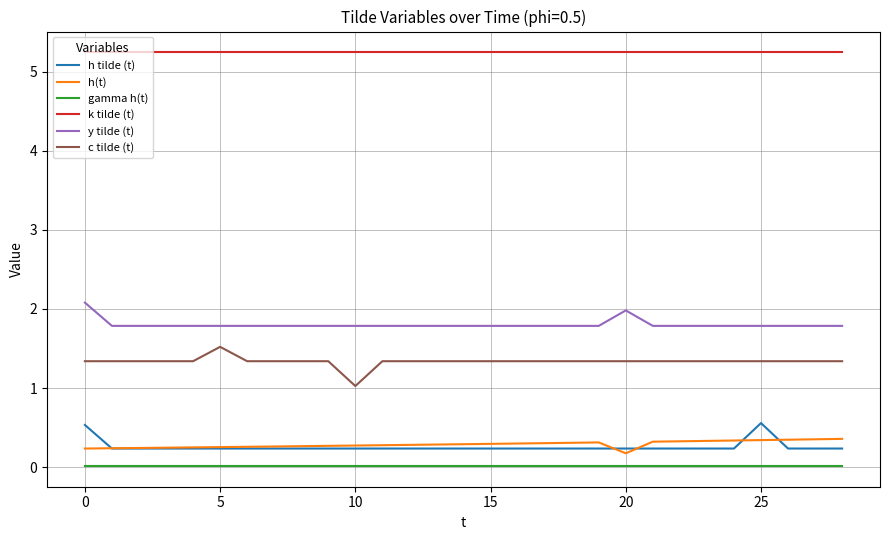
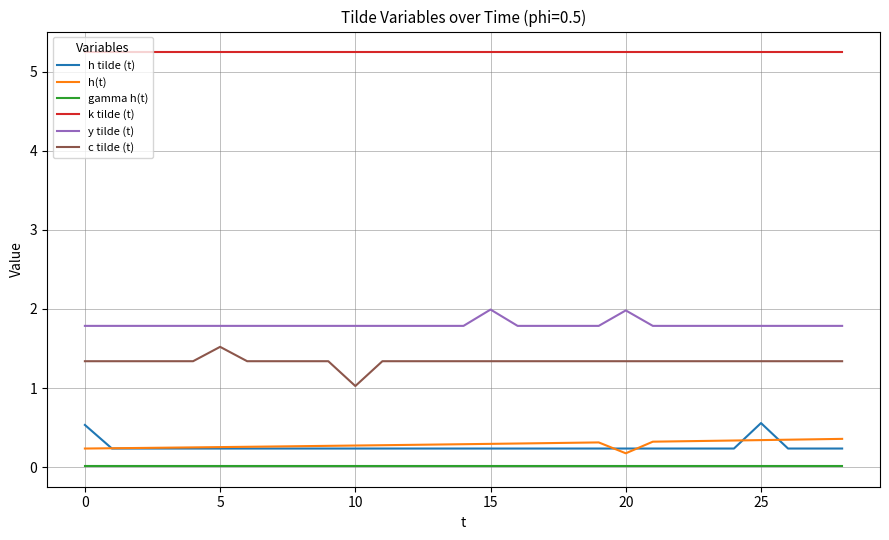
y tilde (t), 0: 2.1 -> 1.8
y tilde (t), 15: 1.8 -> 2.0
